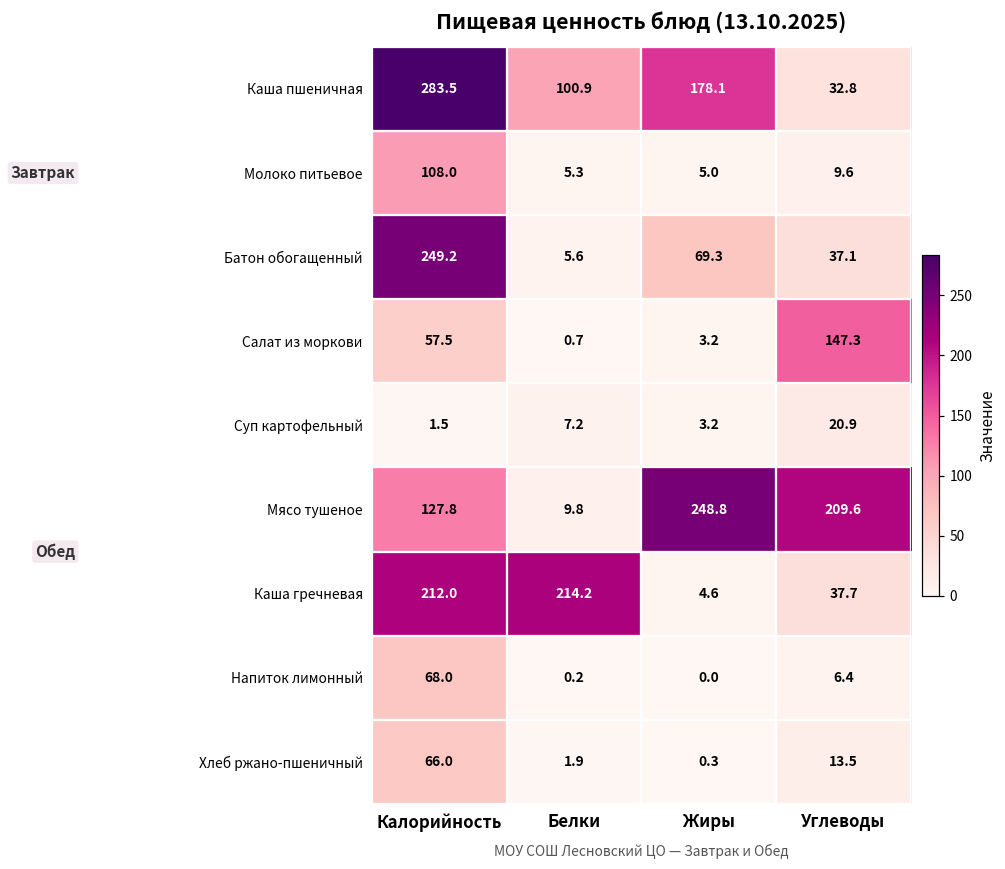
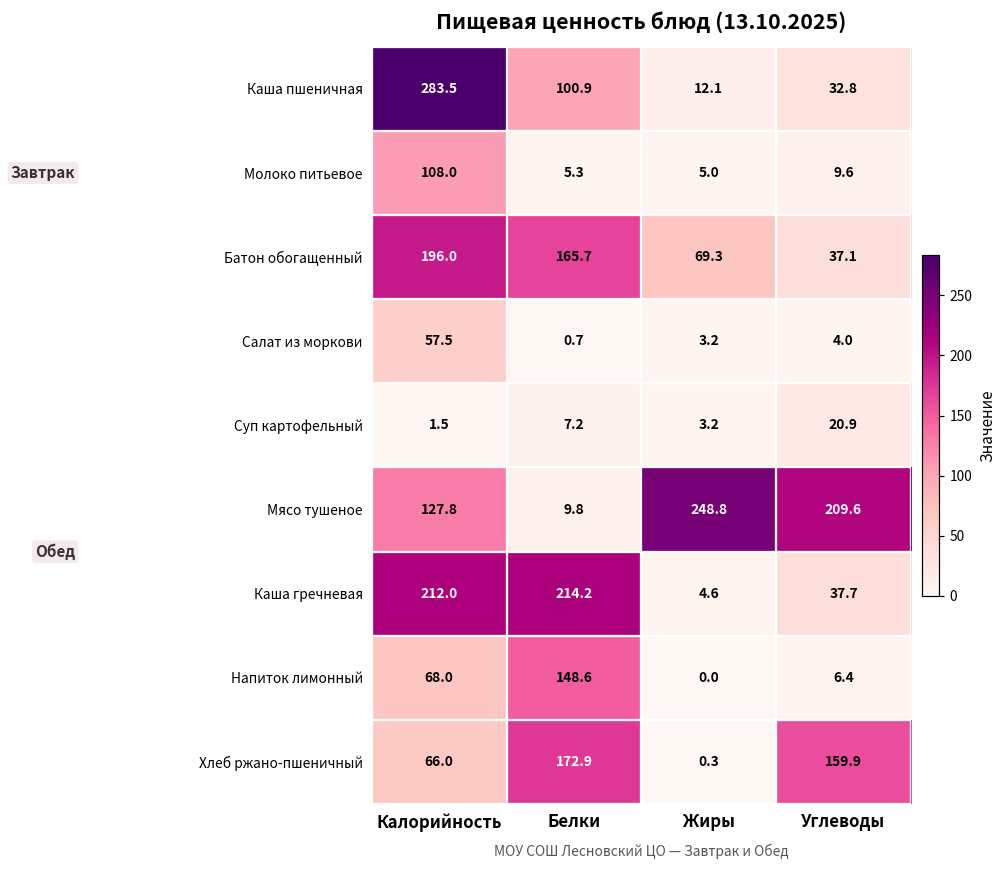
Каша пшеничная, Жиры: 178.1 -> 12.1
Батон обогащенный, Калорийность: 249.2 -> 196.0
Батон обогащенный, Белки: 5.6 -> 165.7
Салат из моркови, Углеводы: 147.3 -> 4.0
Напиток лимонный, Белки: 0.2 -> 148.6
Хлеб ржано-пшеничный, Белки: 1.9 -> 172.9
Хлеб ржано-пшеничный, Углеводы: 13.5 -> 159.9
